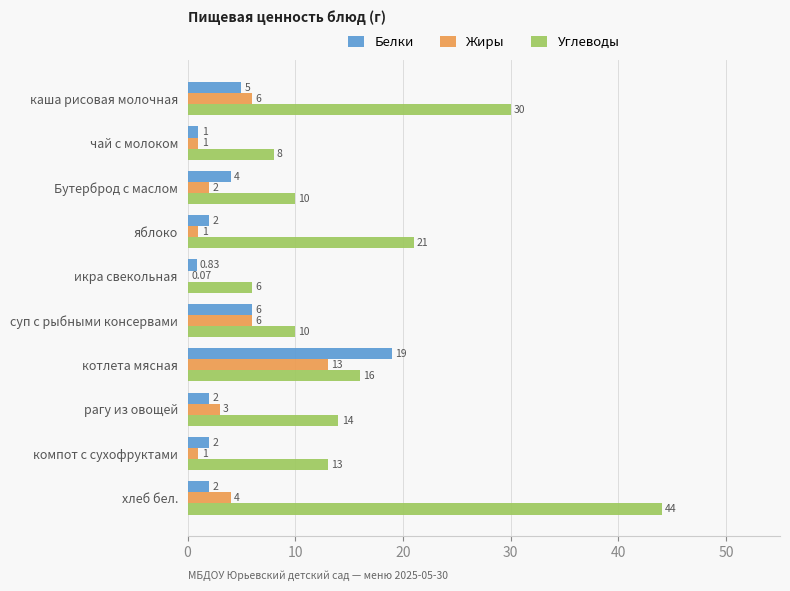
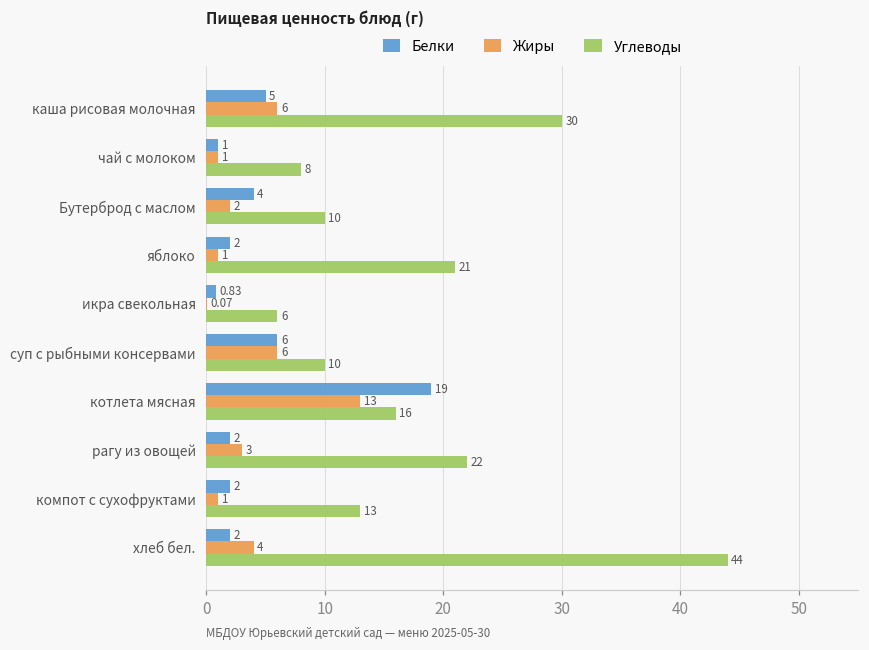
Углеводы, рагу из овощей: 14 -> 22
